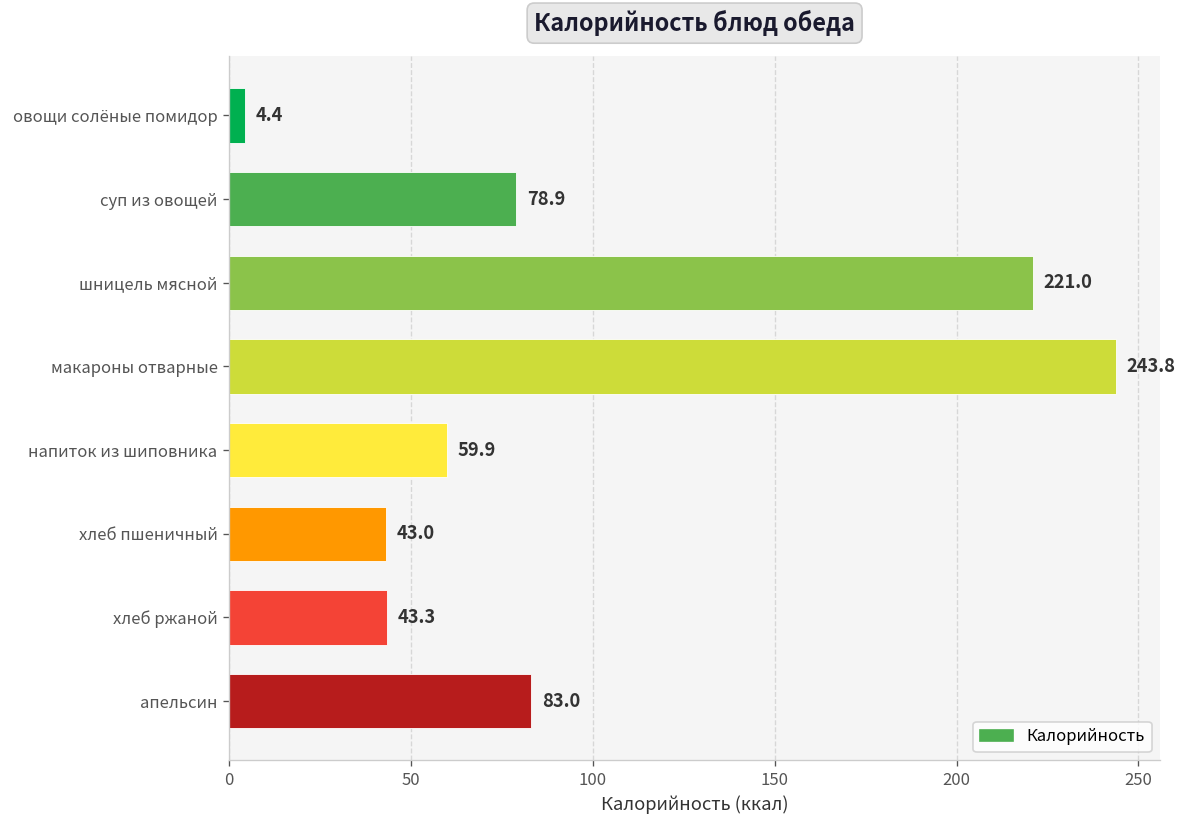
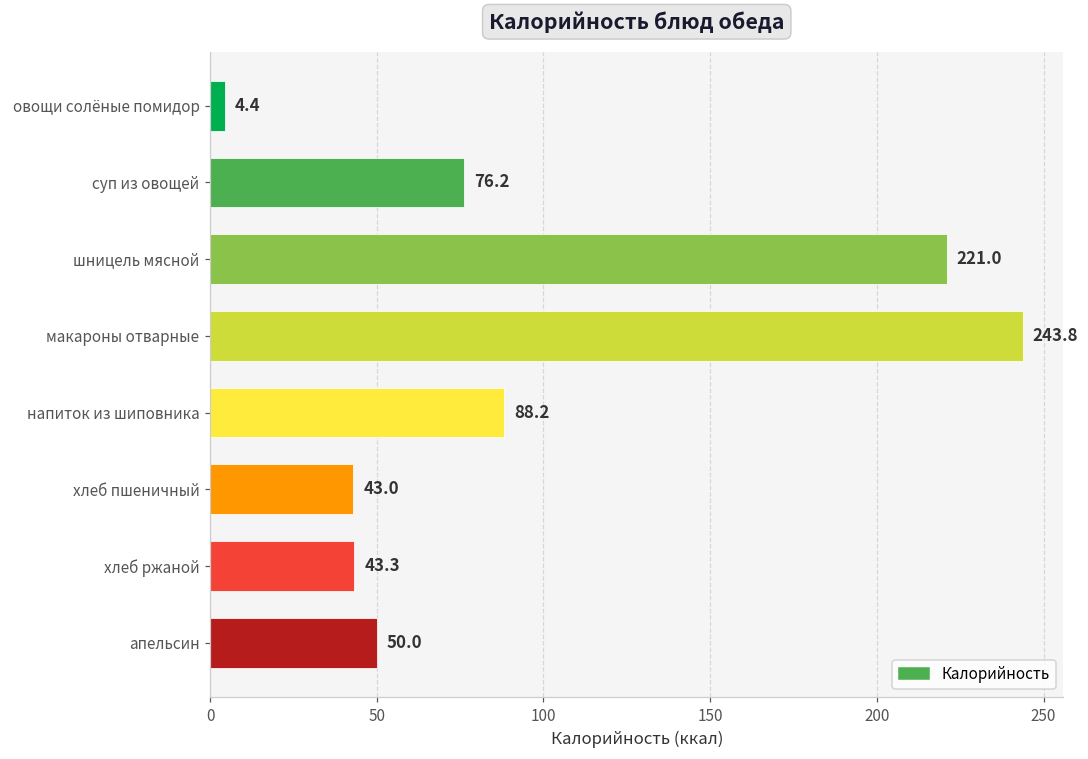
суп из овощей: 78.9 -> 76.2
напиток из шиповника: 59.9 -> 88.2
апельсин: 83.0 -> 50.0
